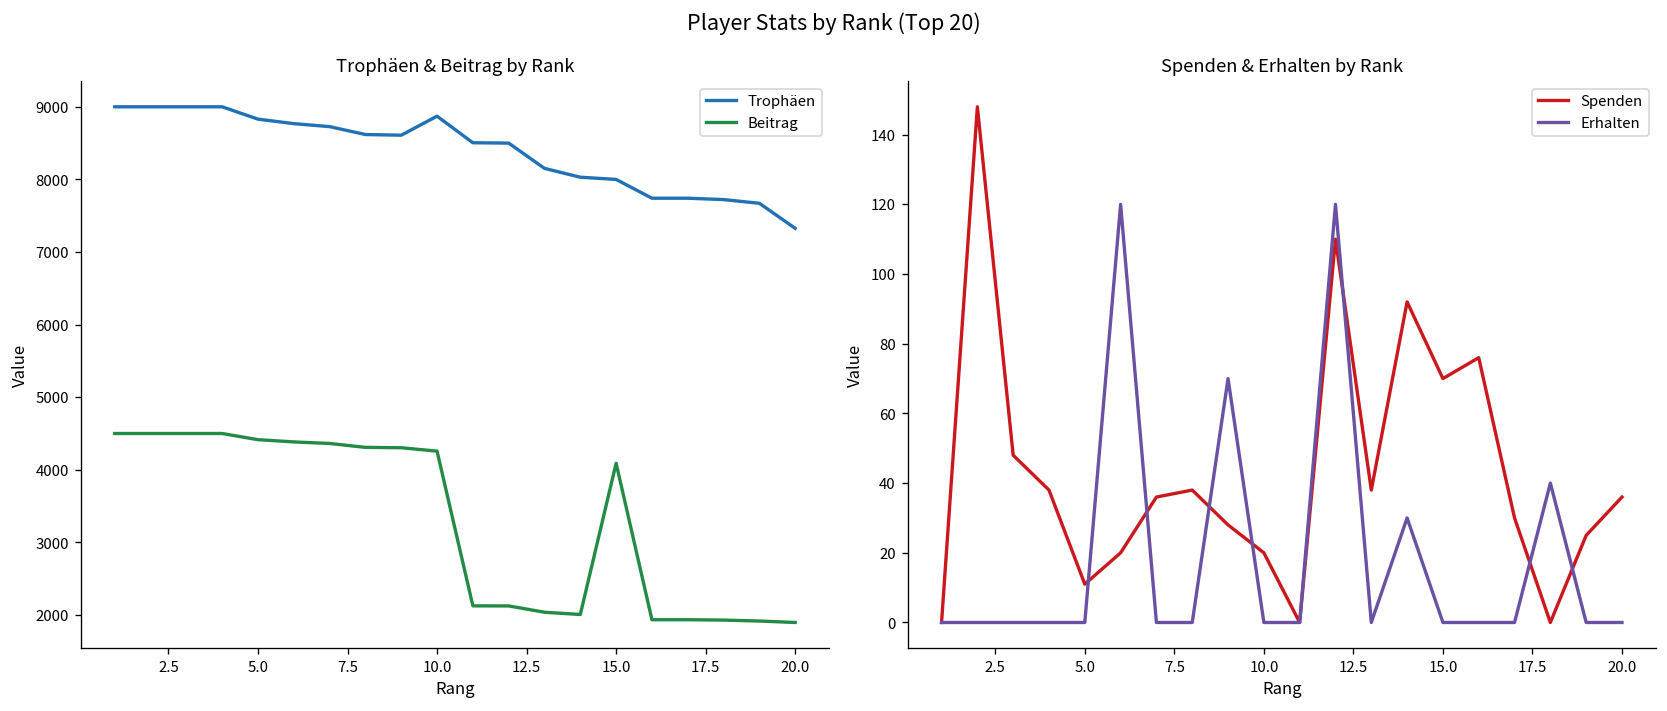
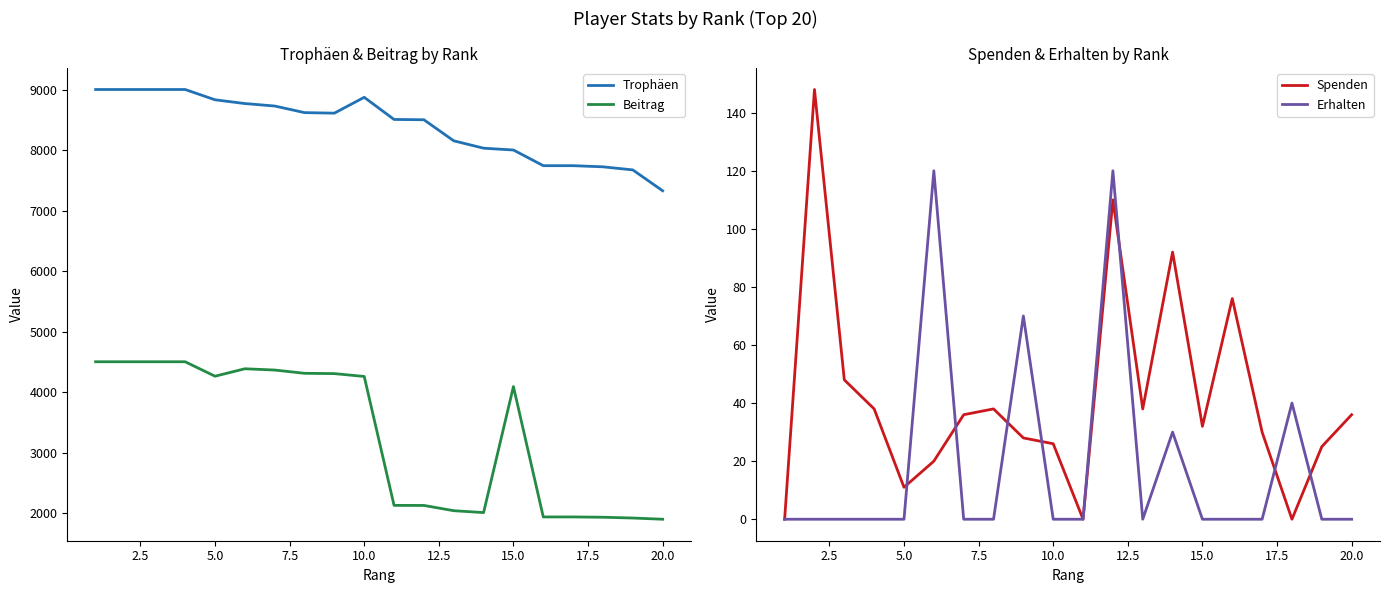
Trophäen & Beitrag by Rank, Beitrag, 5.0: 4400 -> 4300
Spenden & Erhalten by Rank, Spenden, 10.0: 20 -> 26
Spenden & Erhalten by Rank, Spenden, 15.0: 70 -> 32
